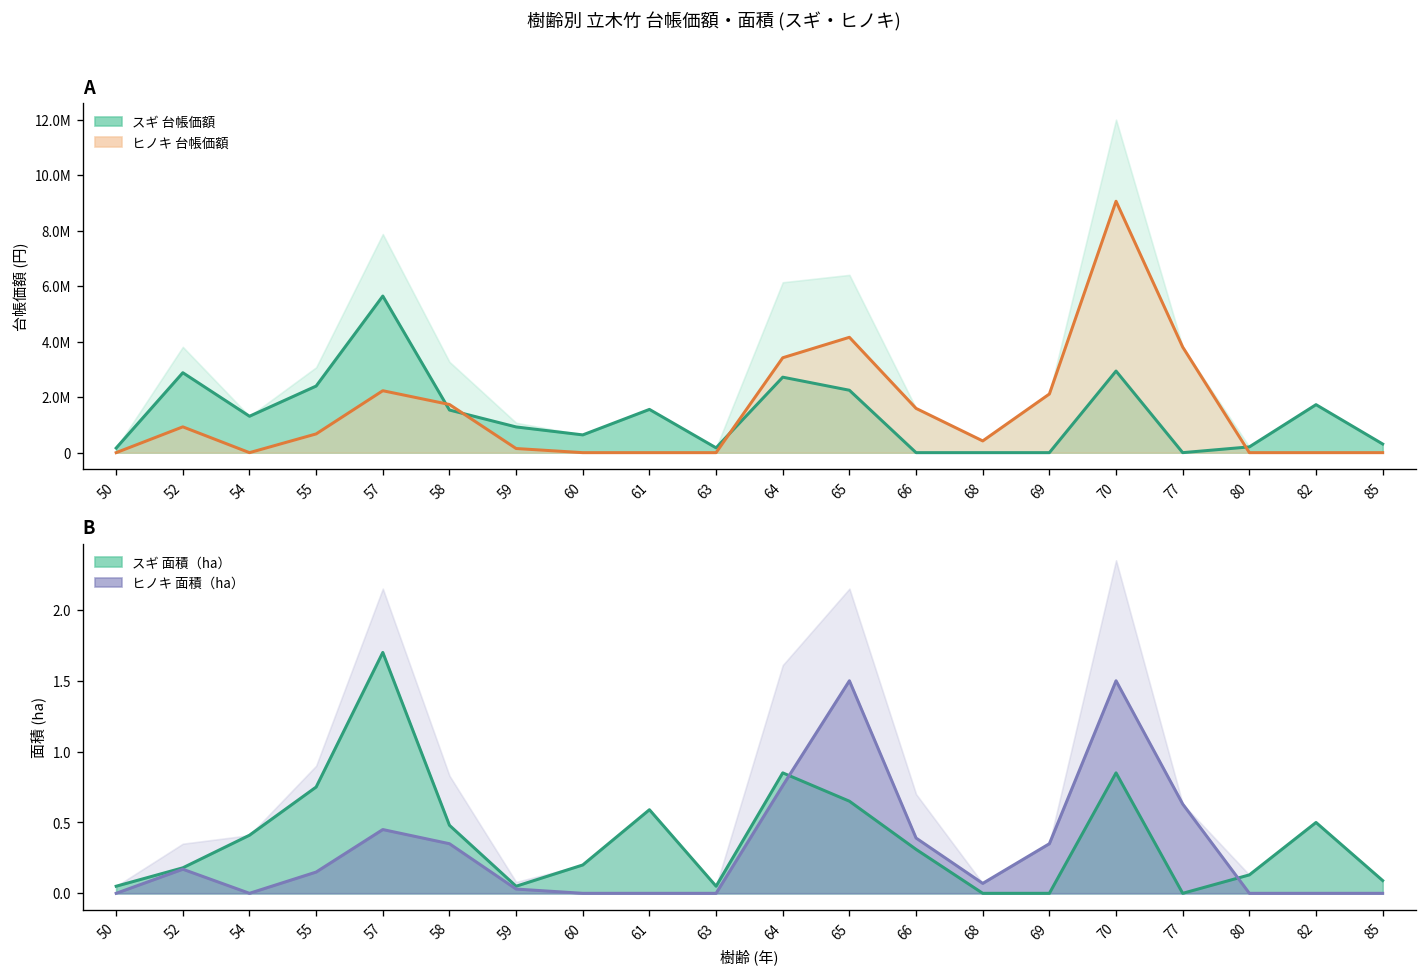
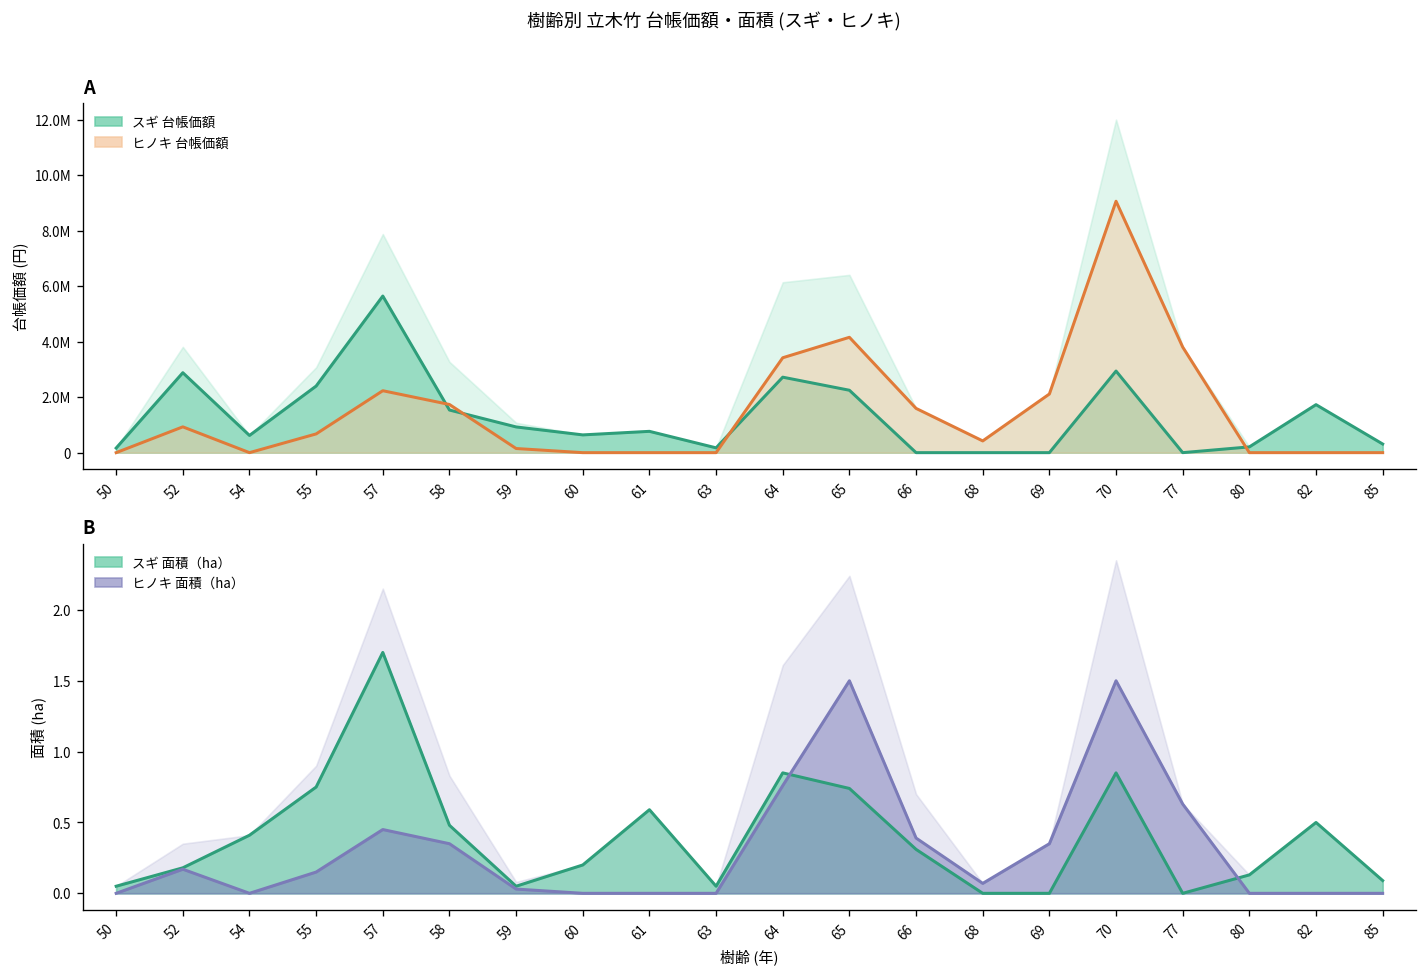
A, スギ 台帳価額, 54: 1300000 -> 600000
A, スギ 台帳価額, 61: 1600000 -> 800000
B, スギ 面積（ha）, 65: 0.65 -> 0.74
